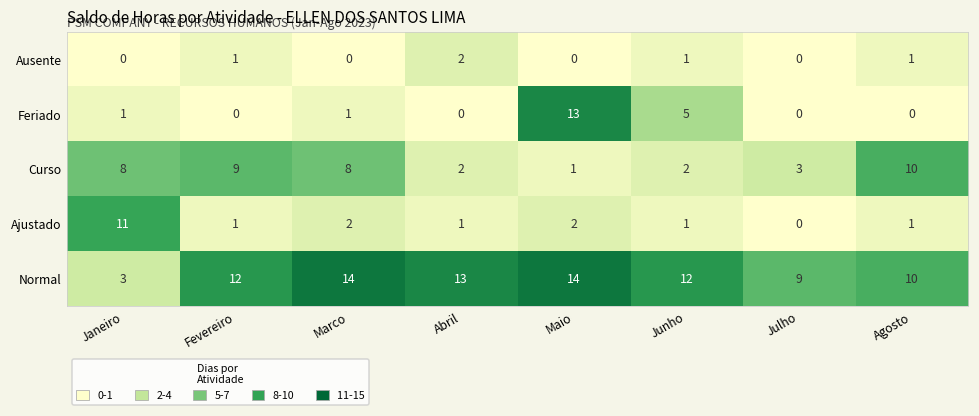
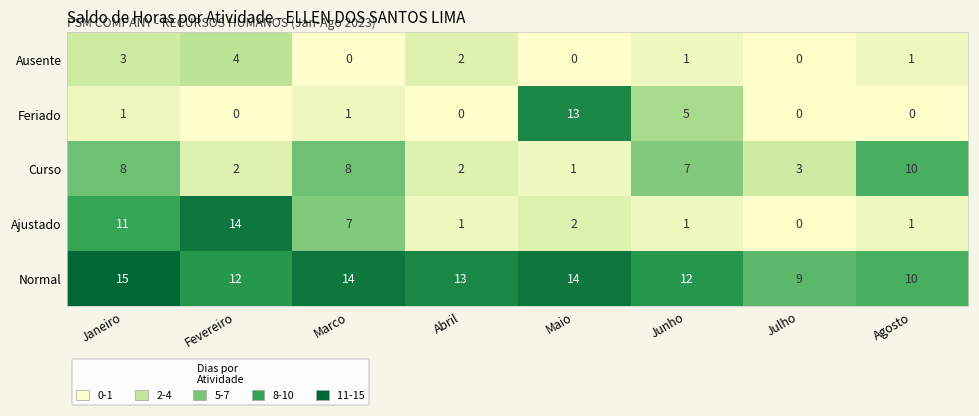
Ausente, Janeiro: 0 -> 3
Ausente, Fevereiro: 1 -> 4
Curso, Fevereiro: 9 -> 2
Curso, Junho: 2 -> 7
Ajustado, Fevereiro: 1 -> 14
Ajustado, Marco: 2 -> 7
Normal, Janeiro: 3 -> 15
